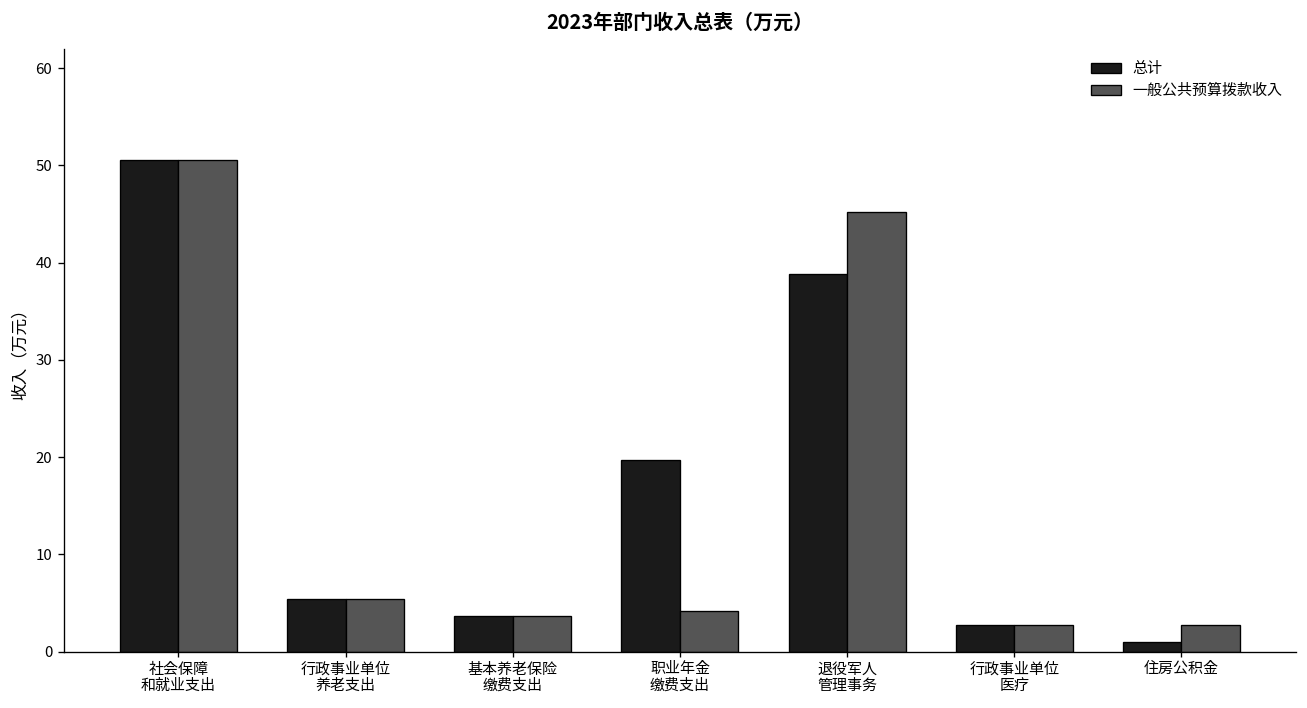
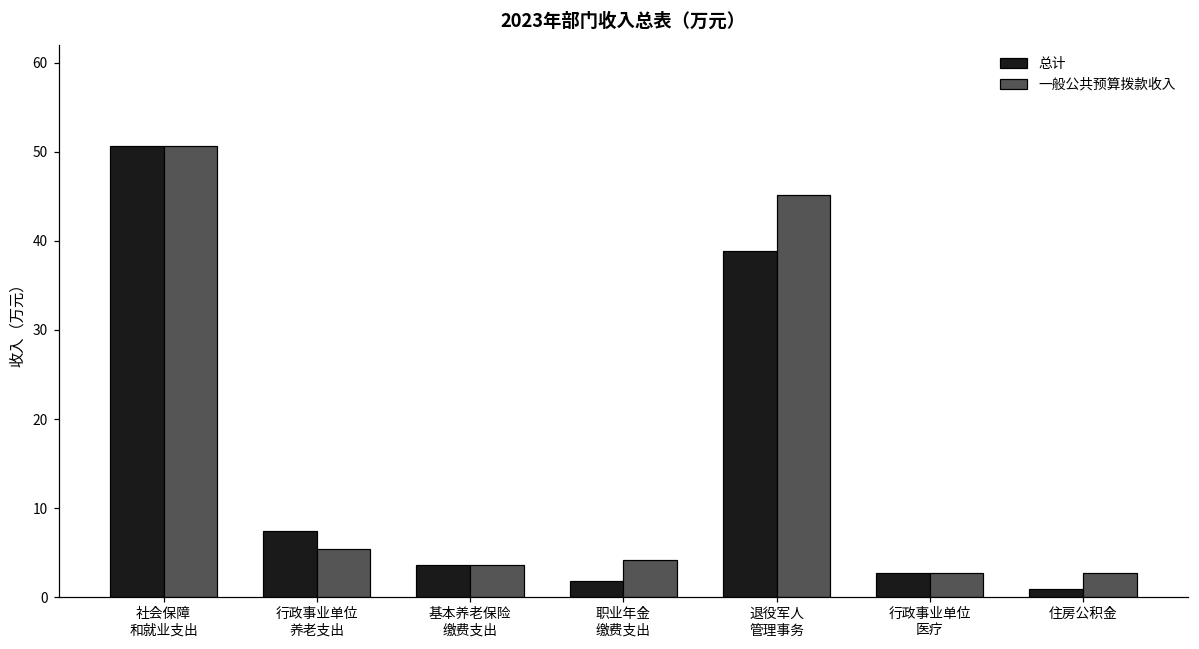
总计, 行政事业单位 养老支出: 5 -> 7
总计, 职业年金 缴费支出: 20 -> 2
